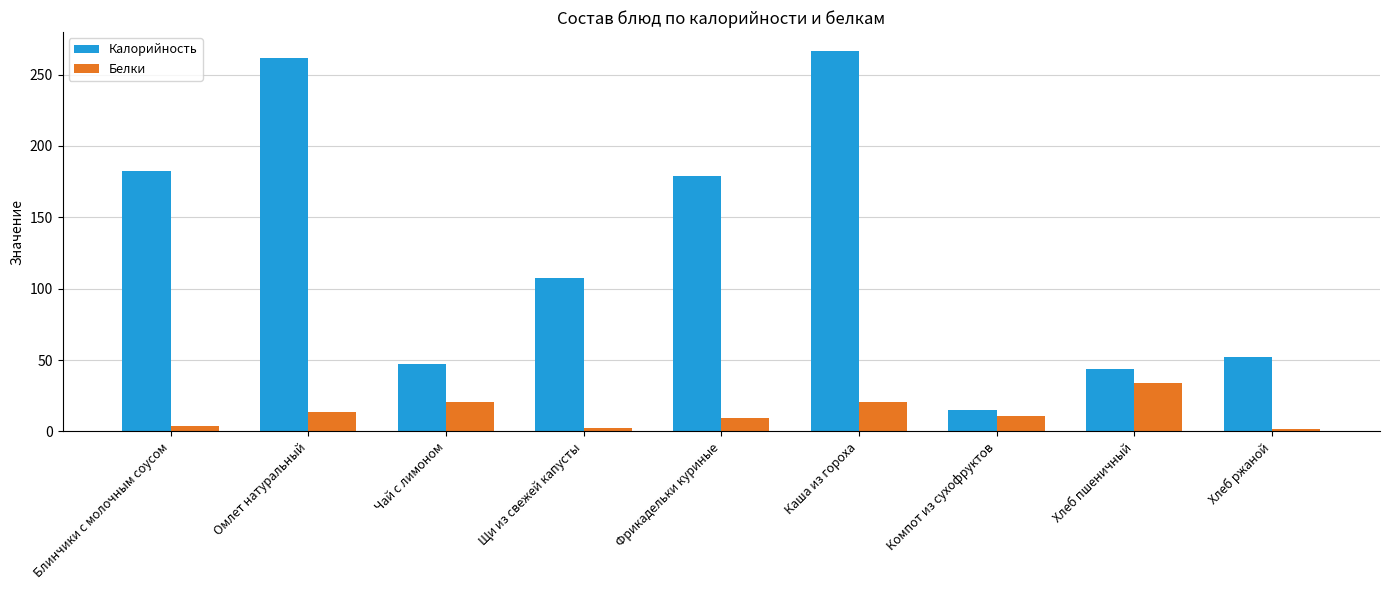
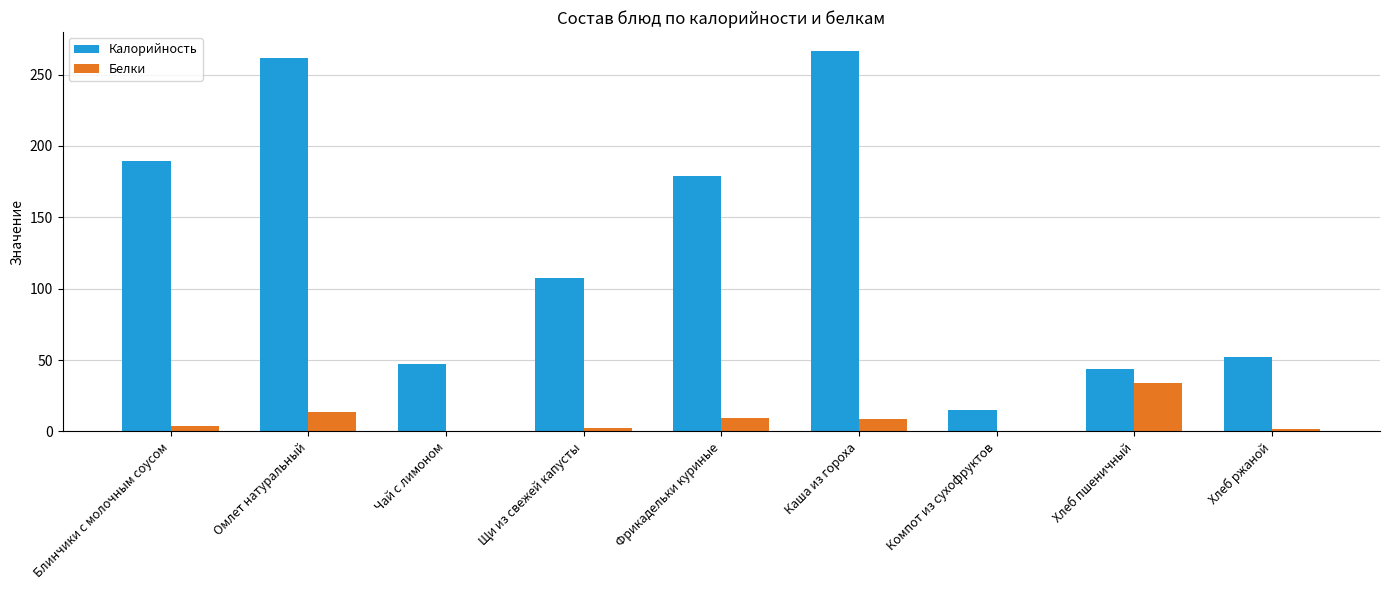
Калорийность, Блинчики с молочным соусом: 182 -> 189
Белки, Чай с лимоном: 21 -> 0
Белки, Каша из гороха: 21 -> 9
Белки, Компот из сухофруктов: 11 -> 0
